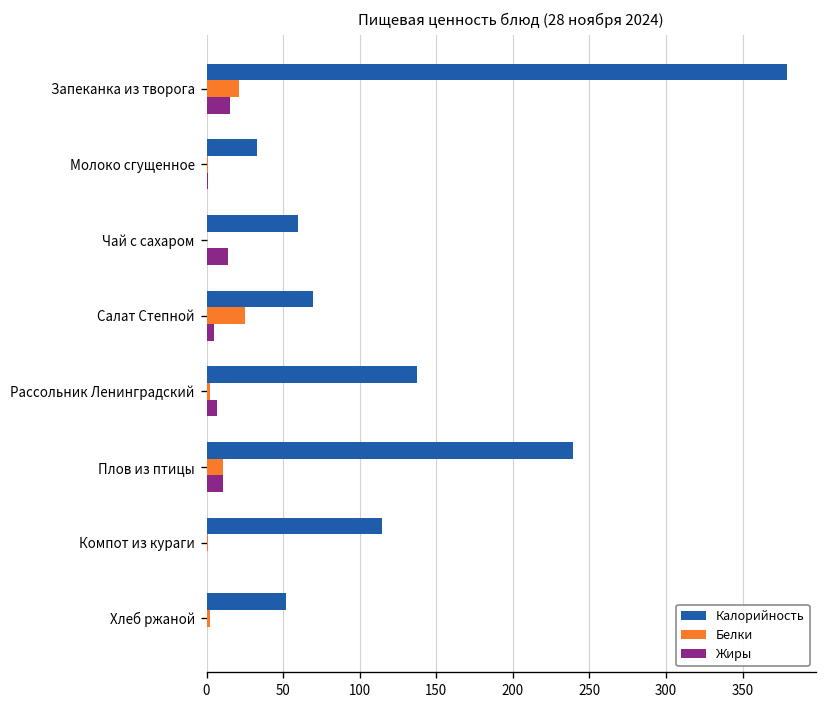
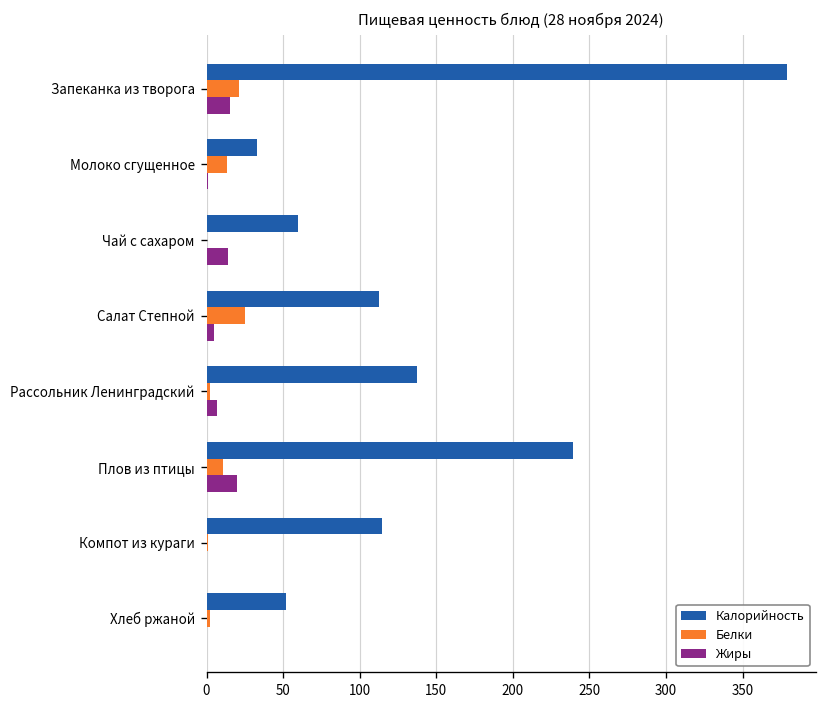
Белки, Молоко сгущенное: 1 -> 14
Калорийность, Салат Степной: 70 -> 113
Жиры, Плов из птицы: 11 -> 20
